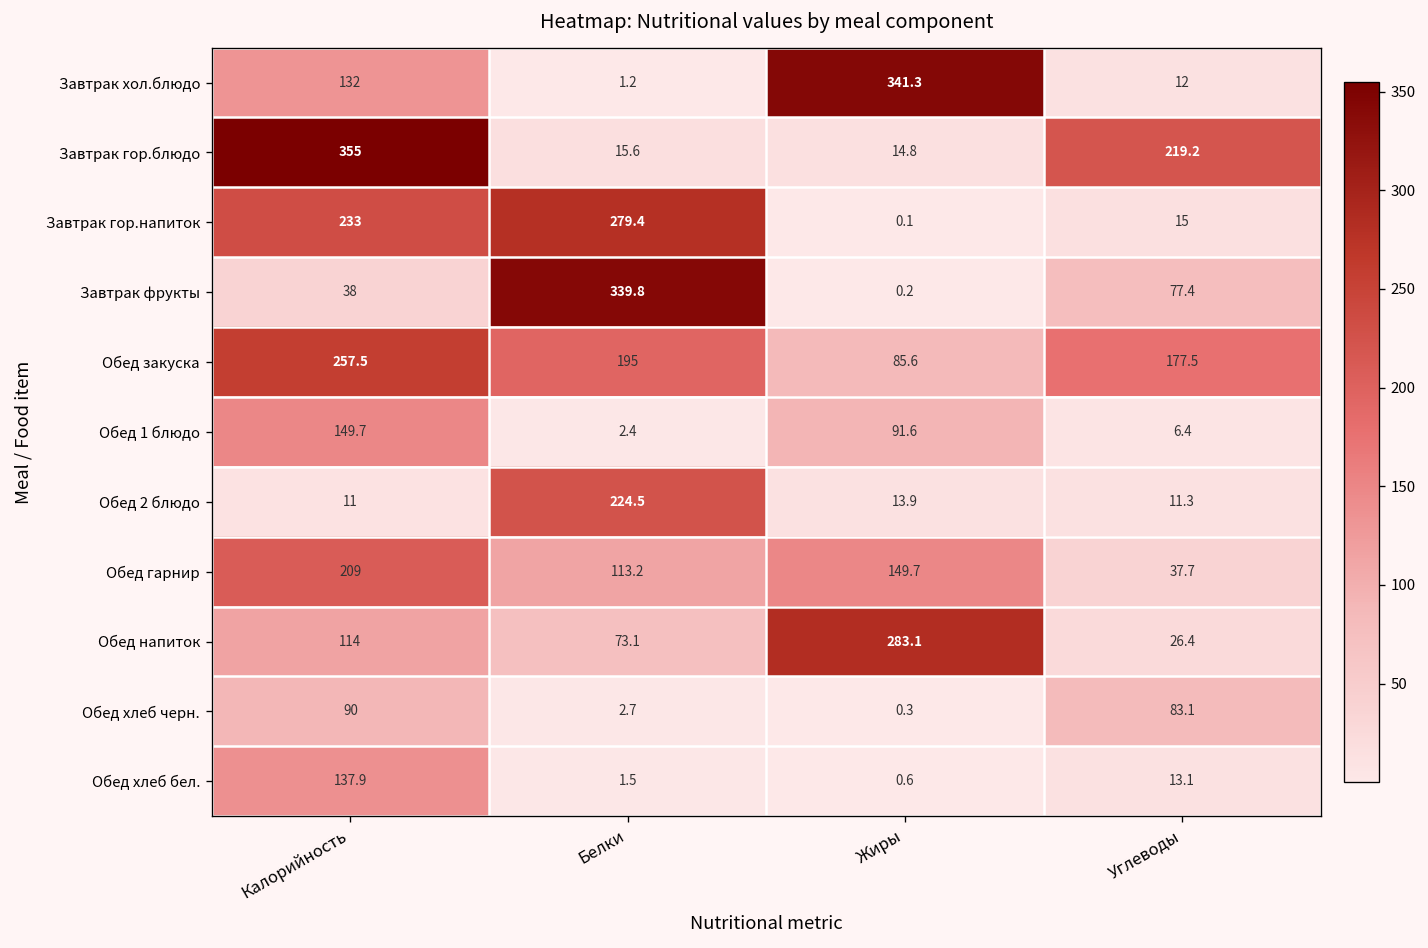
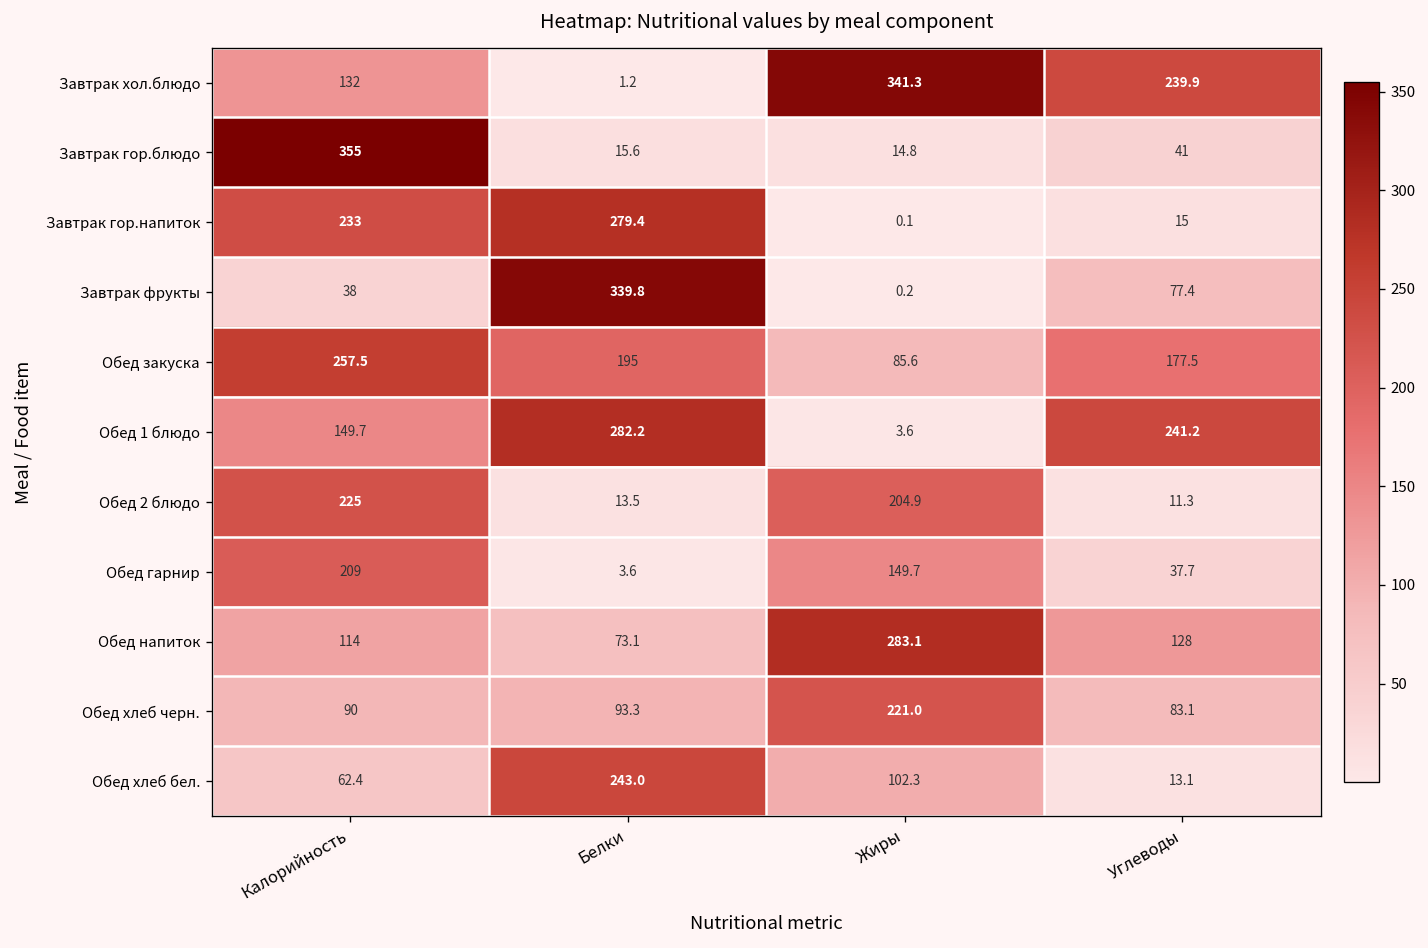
Завтрак хол.блюдо, Углеводы: 12 -> 239.9
Завтрак гор.блюдо, Углеводы: 219.2 -> 41
Обед 1 блюдо, Белки: 2.4 -> 282.2
Обед 1 блюдо, Жиры: 91.6 -> 3.6
Обед 1 блюдо, Углеводы: 6.4 -> 241.2
Обед 2 блюдо, Калорийность: 11 -> 225
Обед 2 блюдо, Белки: 224.5 -> 13.5
Обед 2 блюдо, Жиры: 13.9 -> 204.9
Обед гарнир, Белки: 113.2 -> 3.6
Обед напиток, Углеводы: 26.4 -> 128
Обед хлеб черн., Белки: 2.7 -> 93.3
Обед хлеб черн., Жиры: 0.3 -> 221.0
Обед хлеб бел., Калорийность: 137.9 -> 62.4
Обед хлеб бел., Белки: 1.5 -> 243.0
Обед хлеб бел., Жиры: 0.6 -> 102.3
